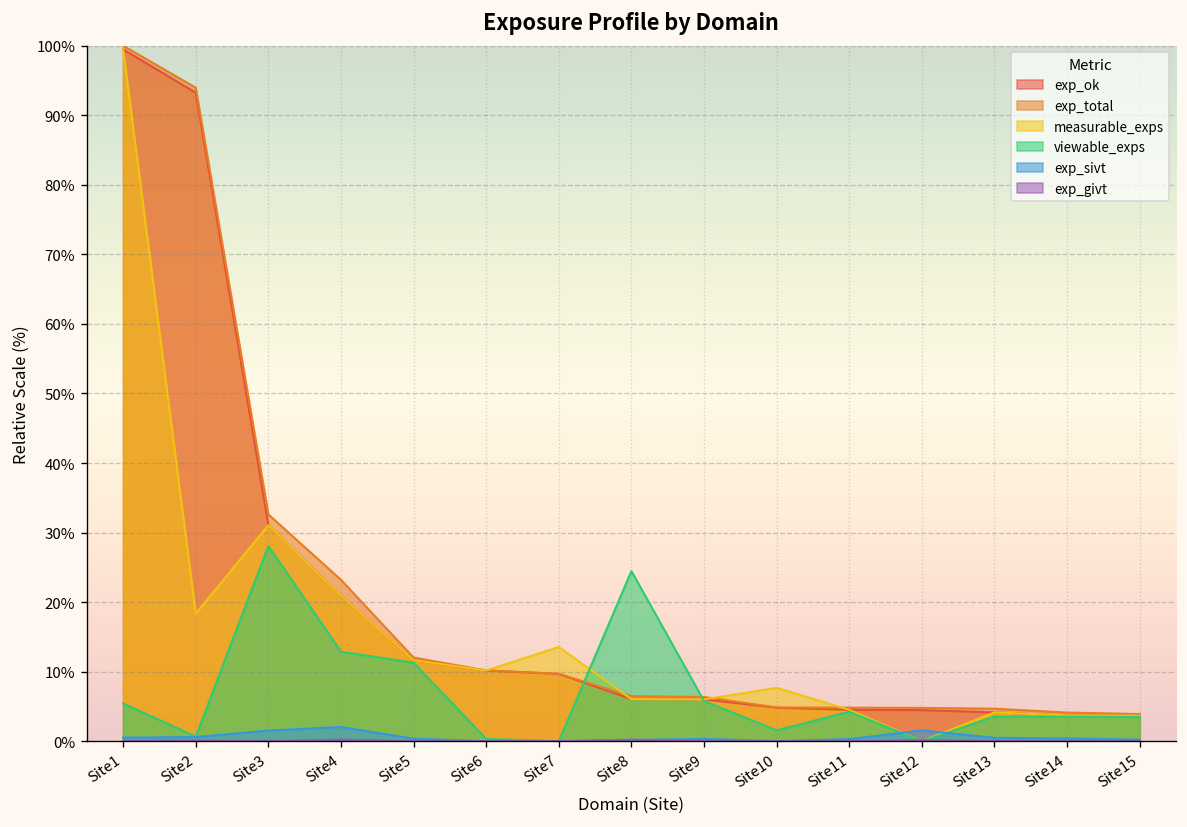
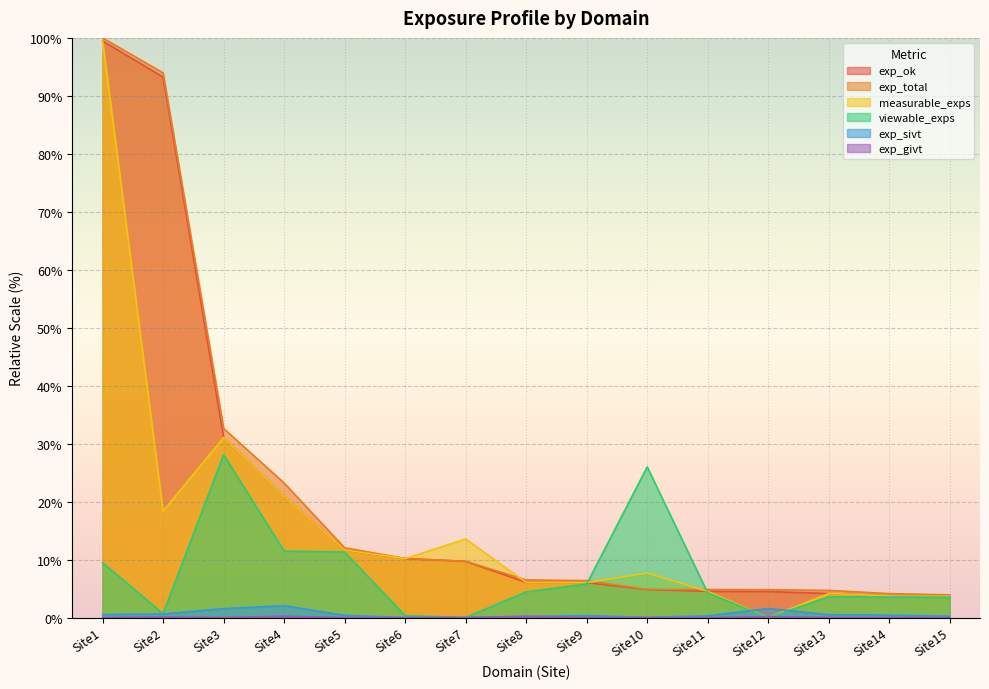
viewable_exps, Site1: 5% -> 9%
viewable_exps, Site4: 13% -> 11%
viewable_exps, Site8: 24% -> 4%
viewable_exps, Site10: 2% -> 26%
